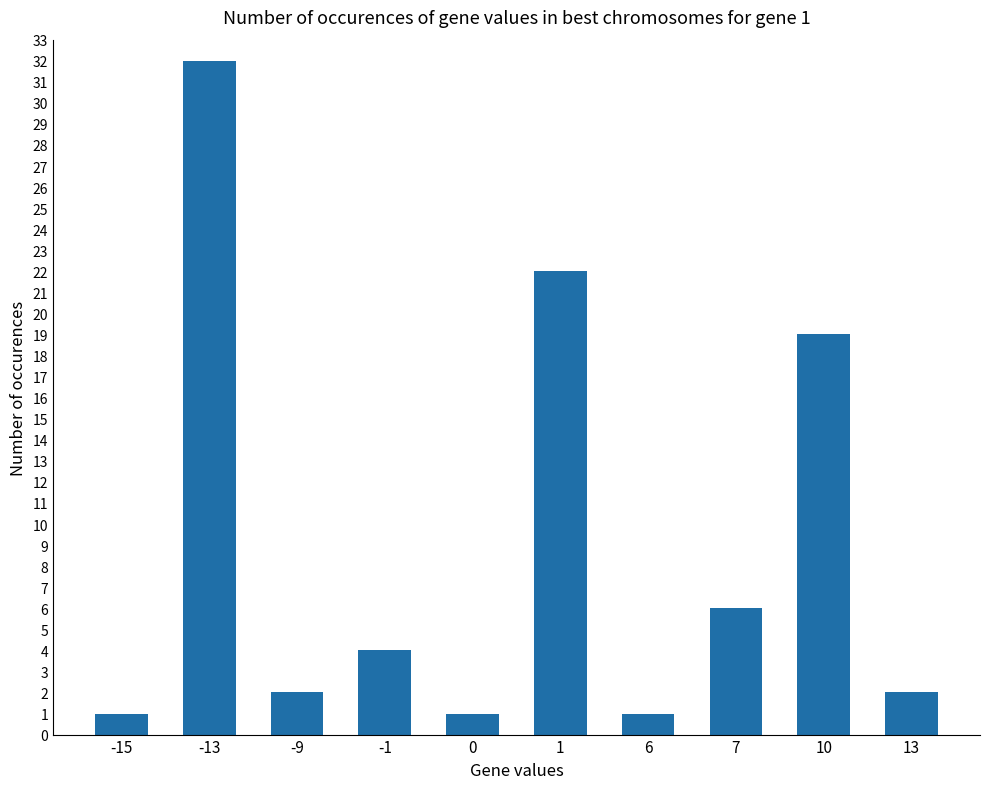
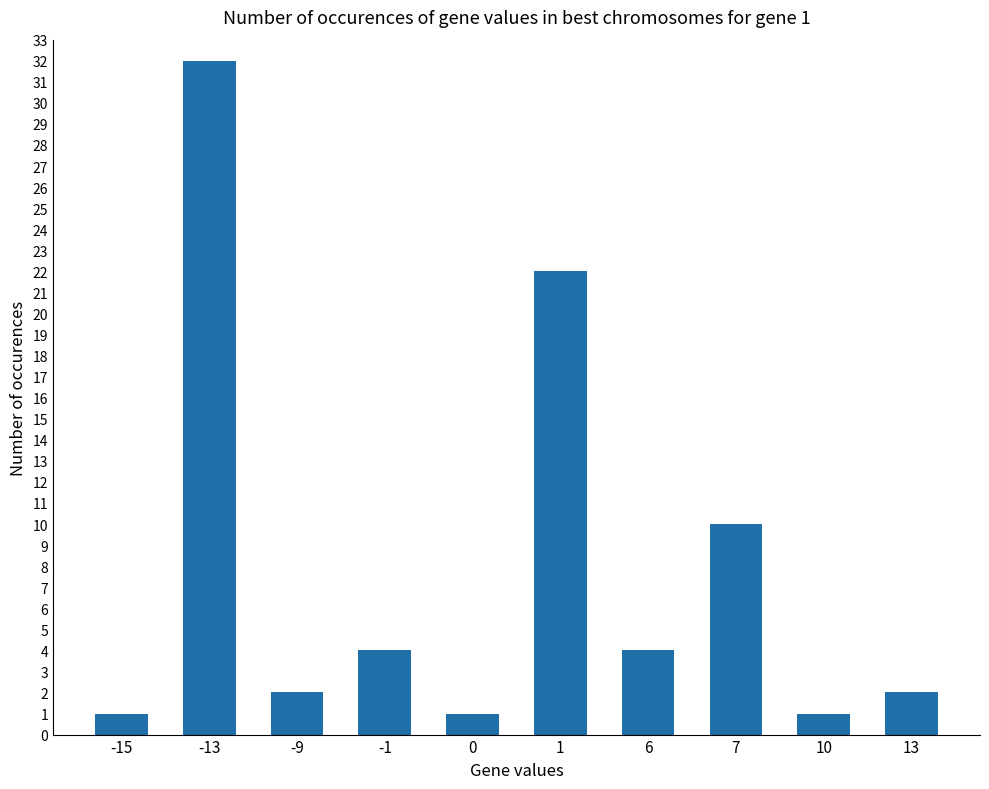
6: 1 -> 4
7: 6 -> 10
10: 19 -> 1
